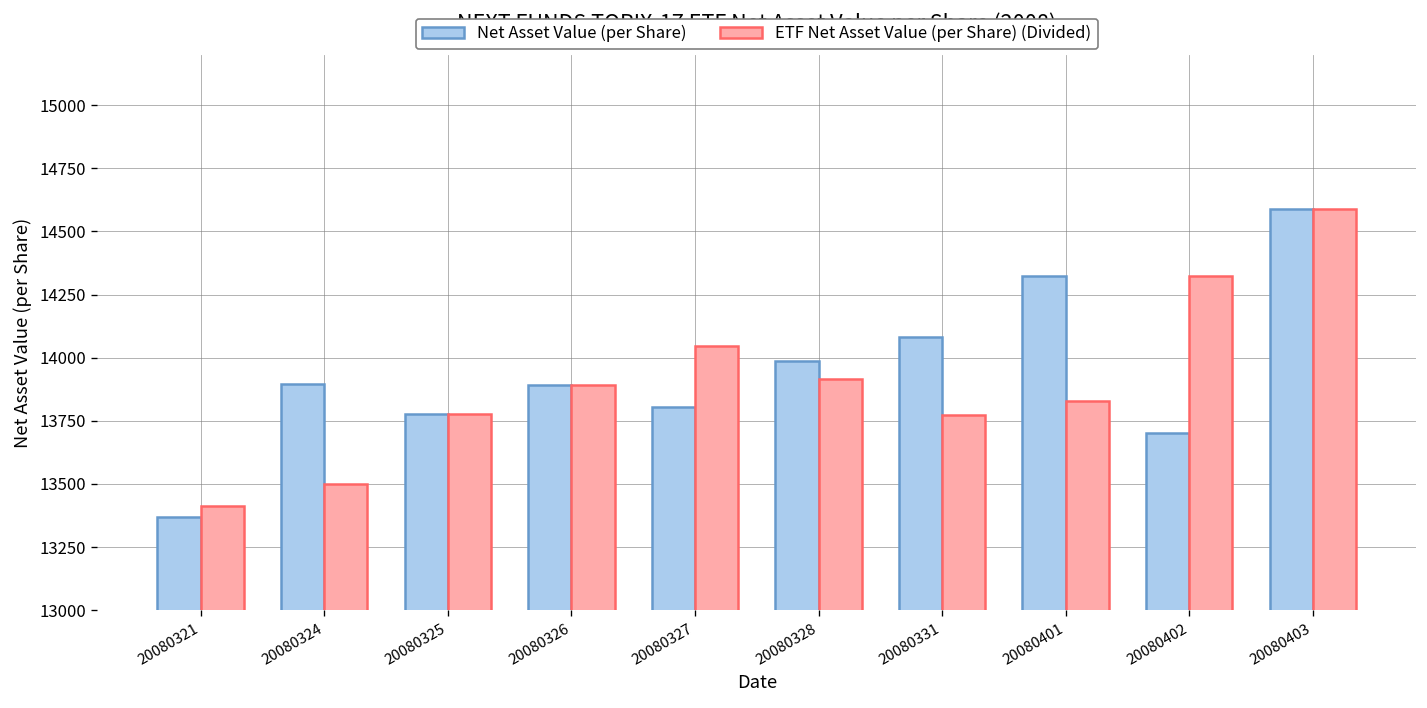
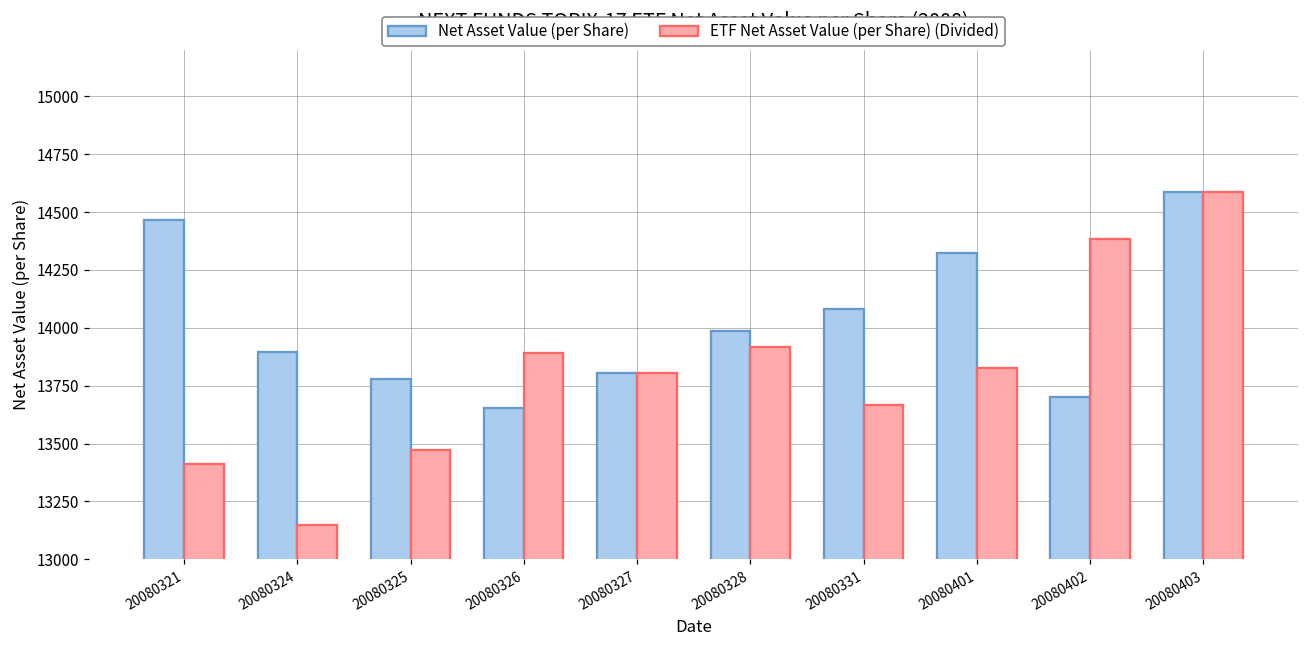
Net Asset Value (per Share), 20080321: 13370 -> 14460
ETF Net Asset Value (per Share) (Divided), 20080324: 13500 -> 13150
ETF Net Asset Value (per Share) (Divided), 20080325: 13780 -> 13470
Net Asset Value (per Share), 20080326: 13890 -> 13650
ETF Net Asset Value (per Share) (Divided), 20080327: 14050 -> 13810
ETF Net Asset Value (per Share) (Divided), 20080331: 13770 -> 13670
ETF Net Asset Value (per Share) (Divided), 20080402: 14320 -> 14380
